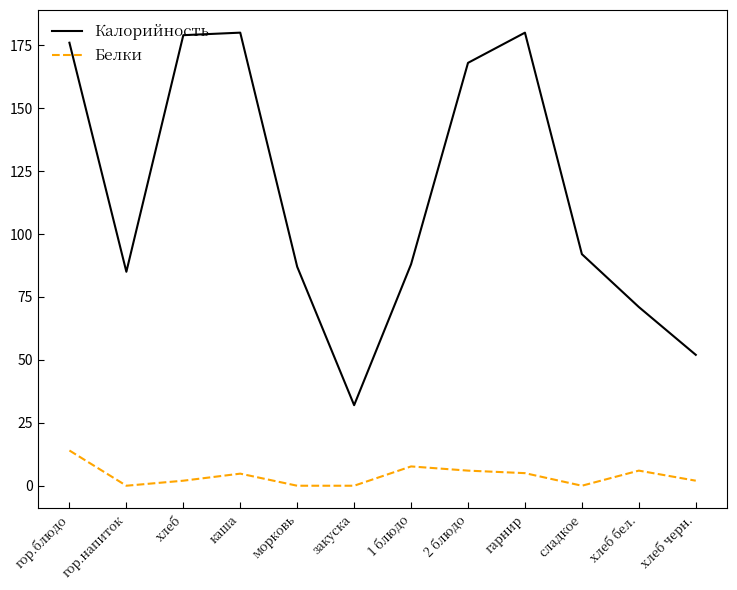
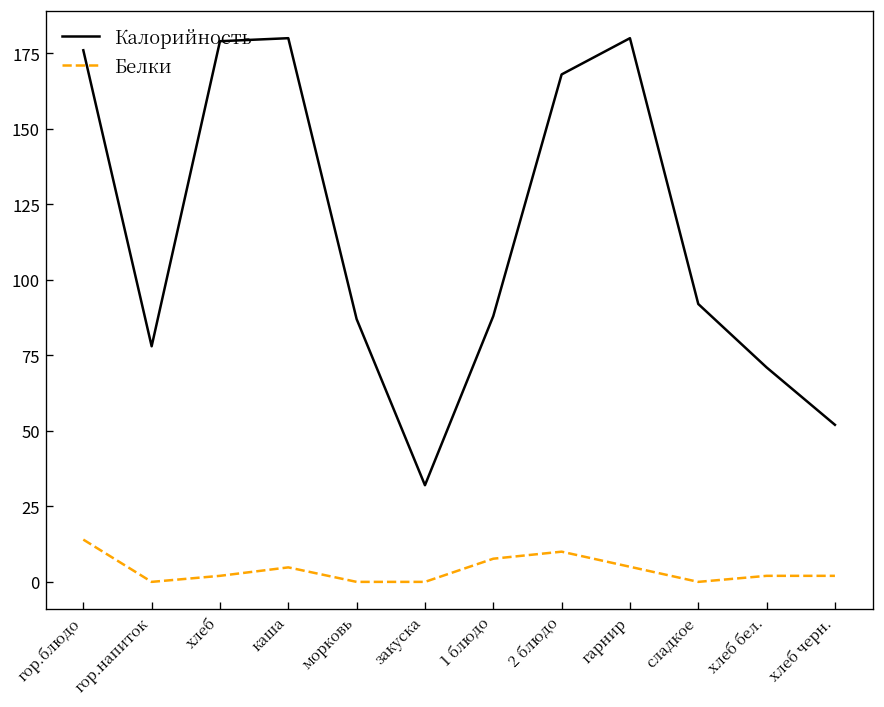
Калорийность, гор.напиток: 85 -> 78
Белки, 2 блюдо: 6 -> 10
Белки, хлеб бел.: 6 -> 2
